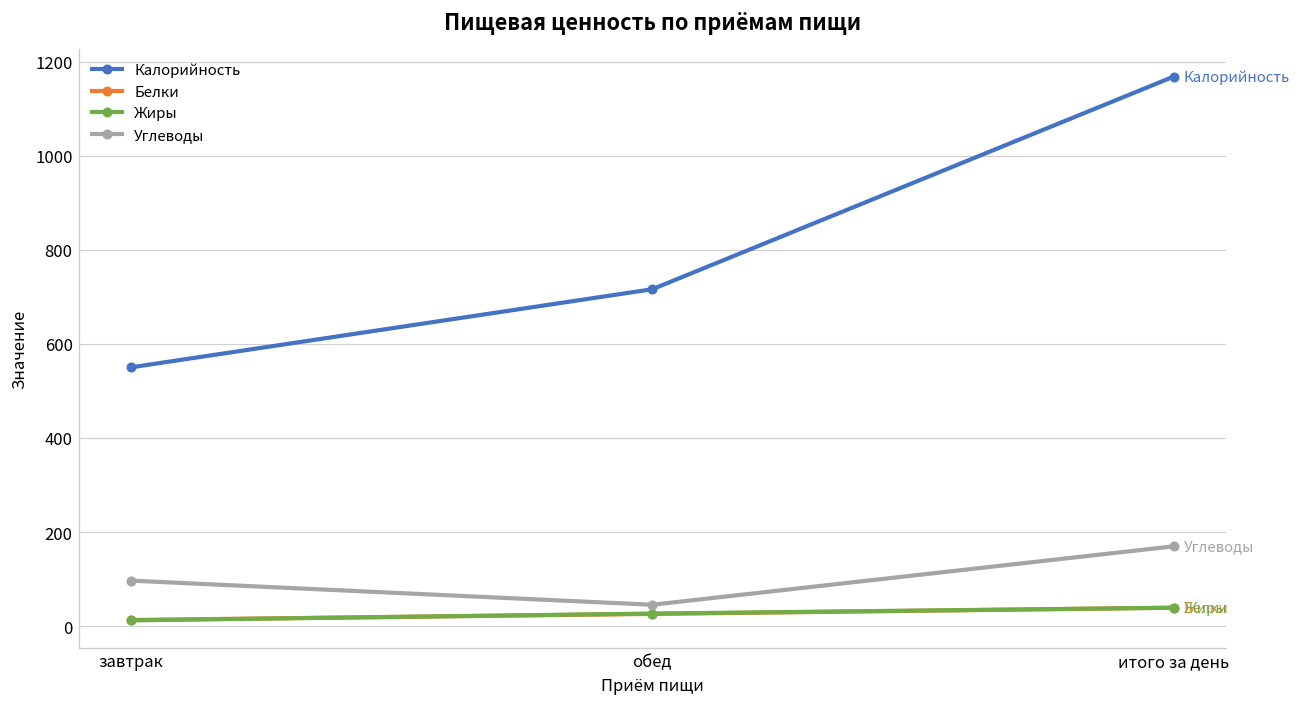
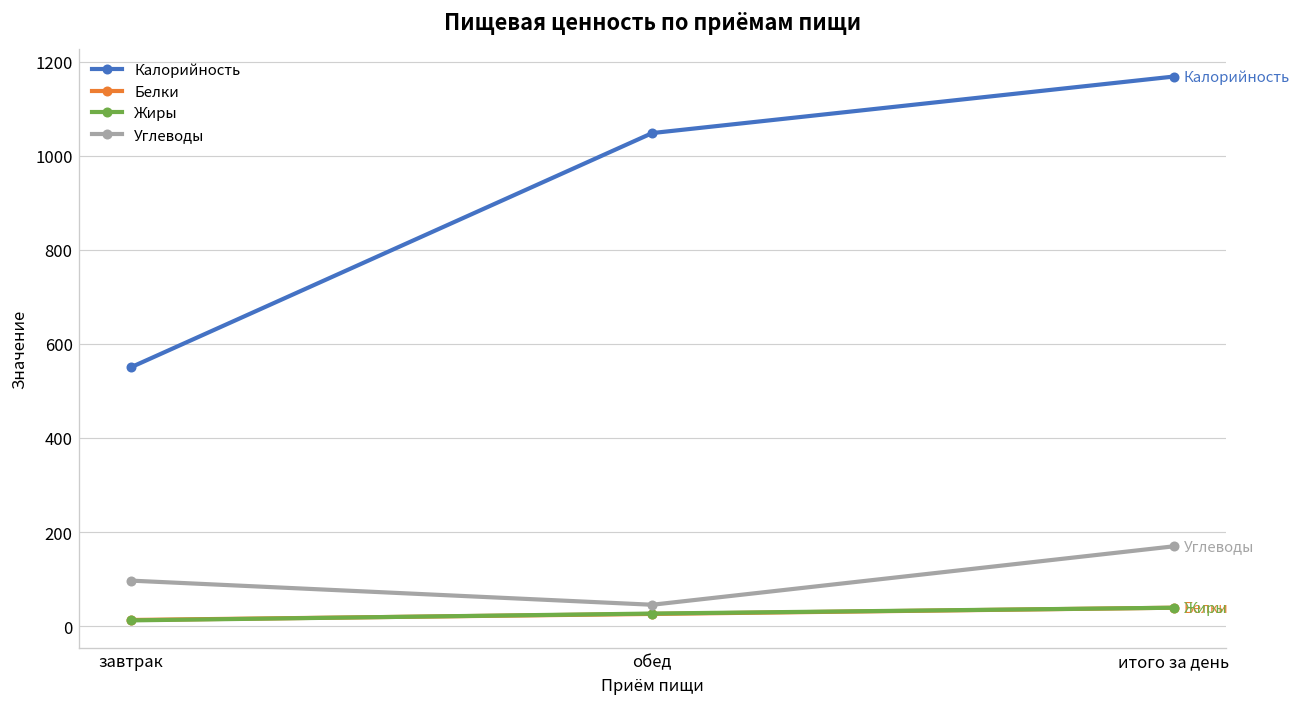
Калорийность, обед: 720 -> 1050
